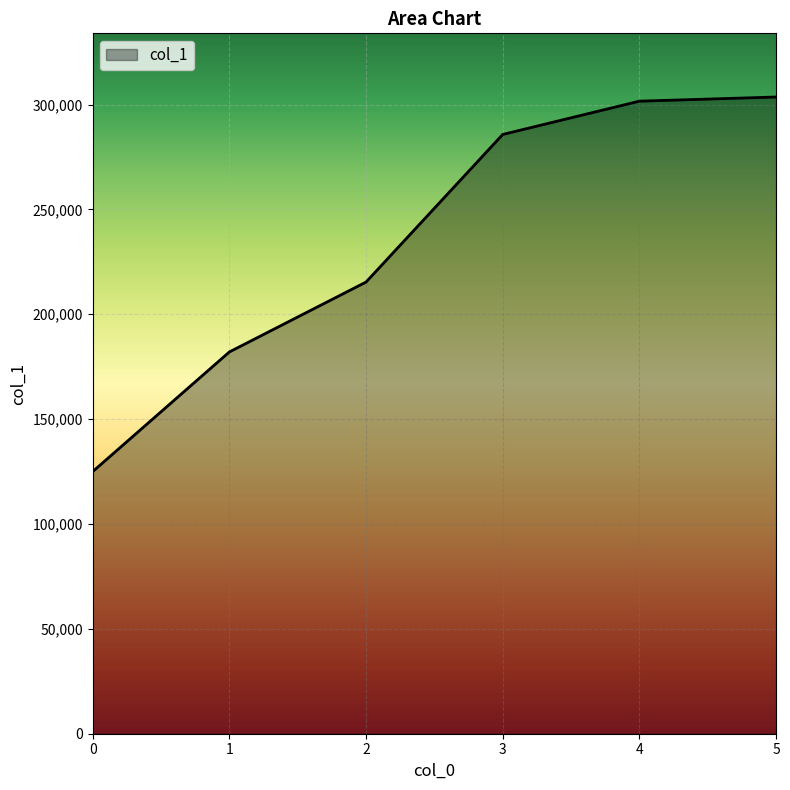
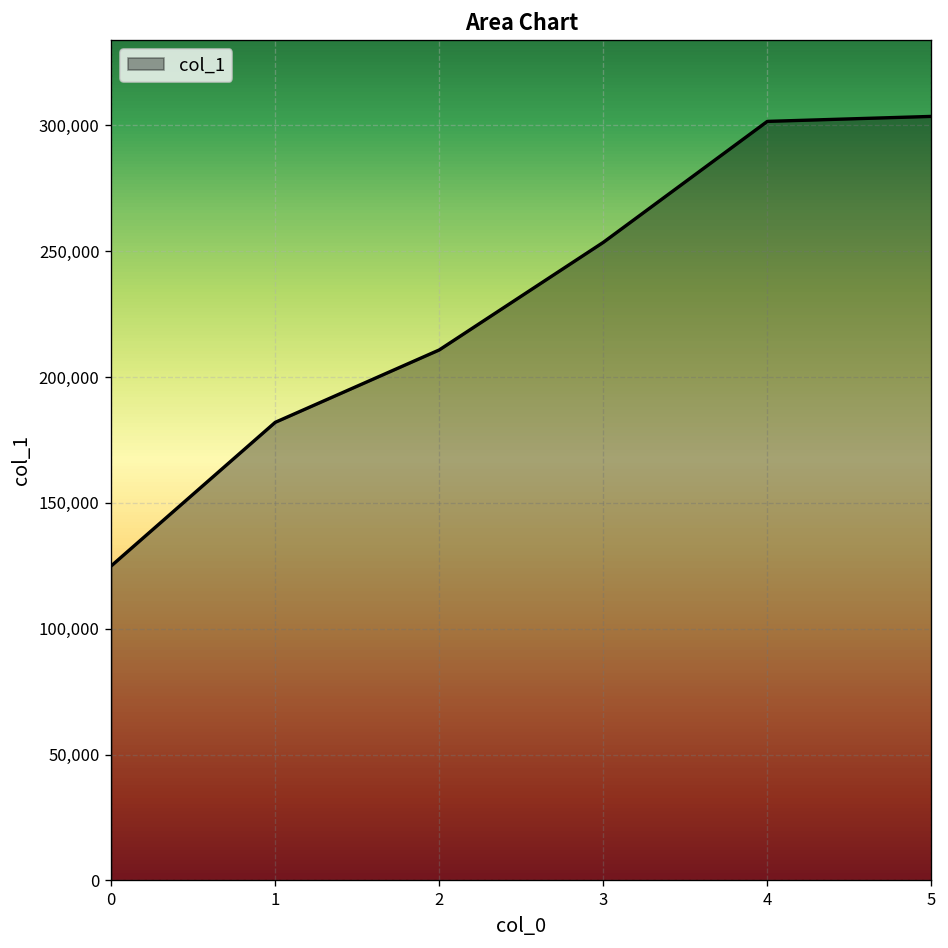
2: 215,000 -> 211,000
3: 286,000 -> 254,000
